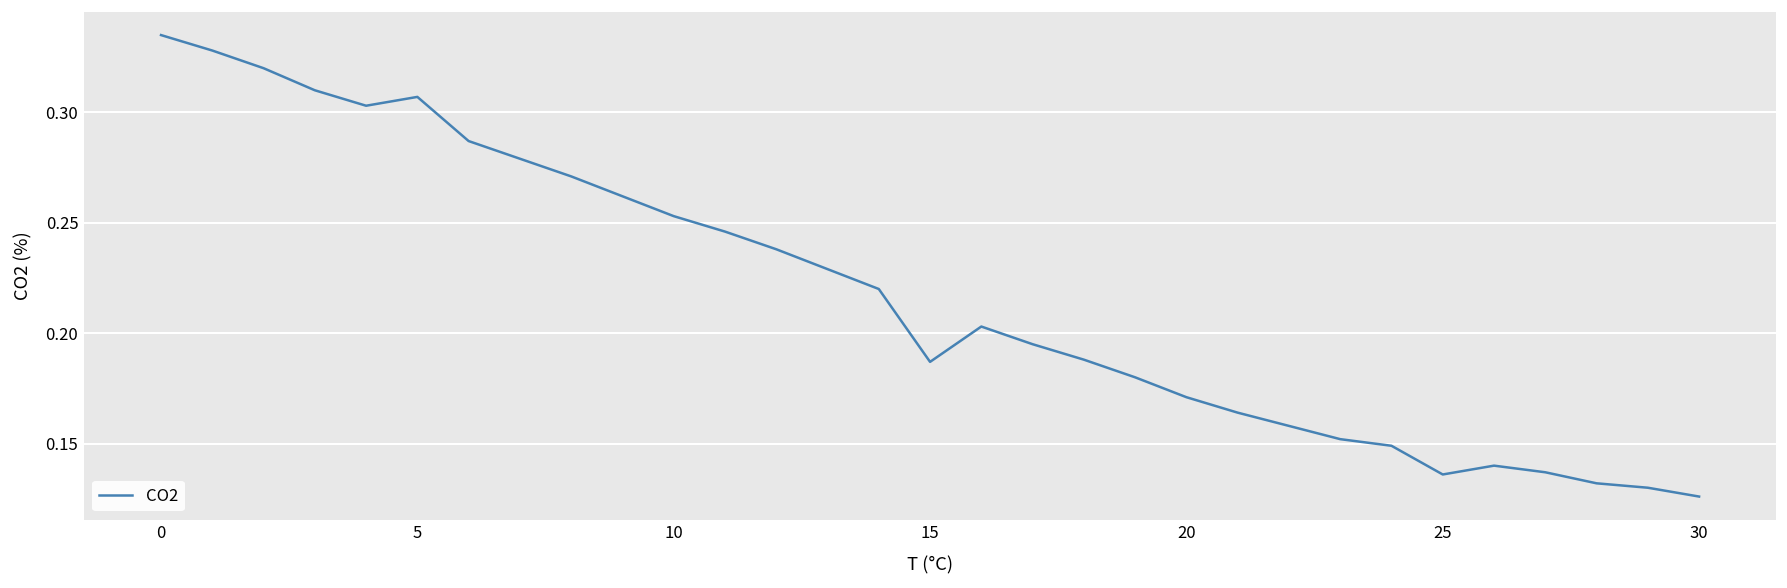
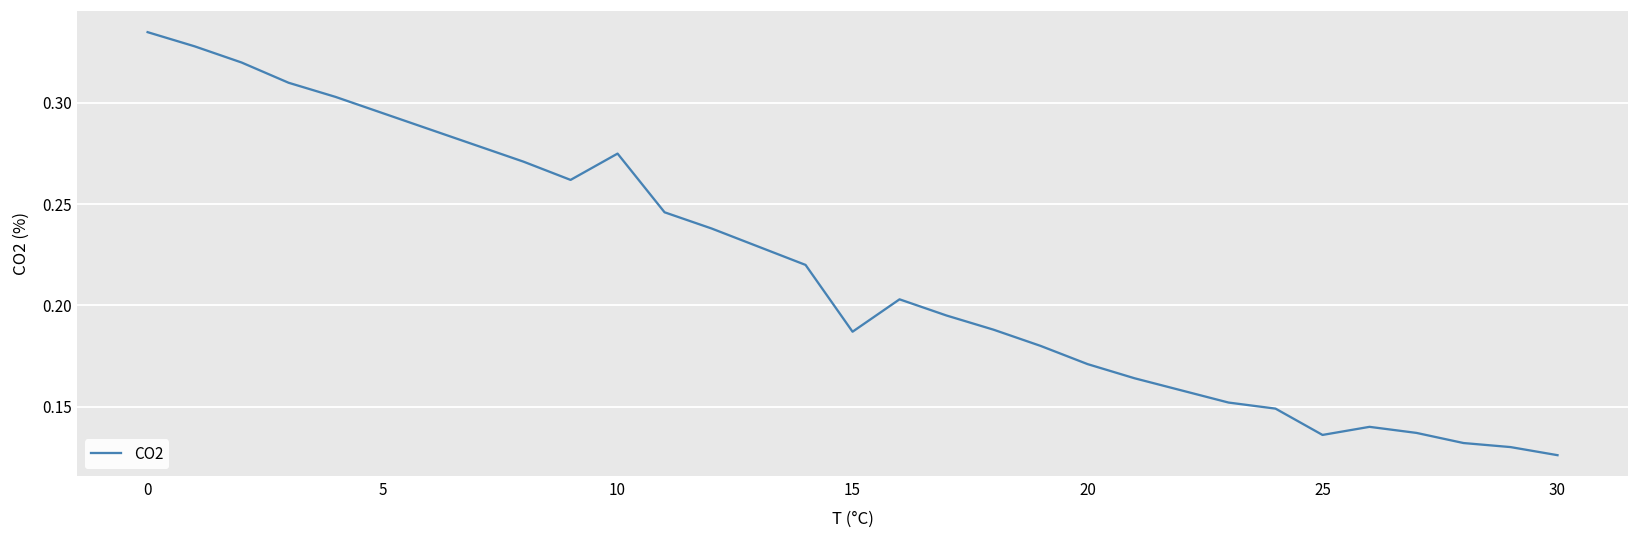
5: 0.307 -> 0.295
10: 0.253 -> 0.275
